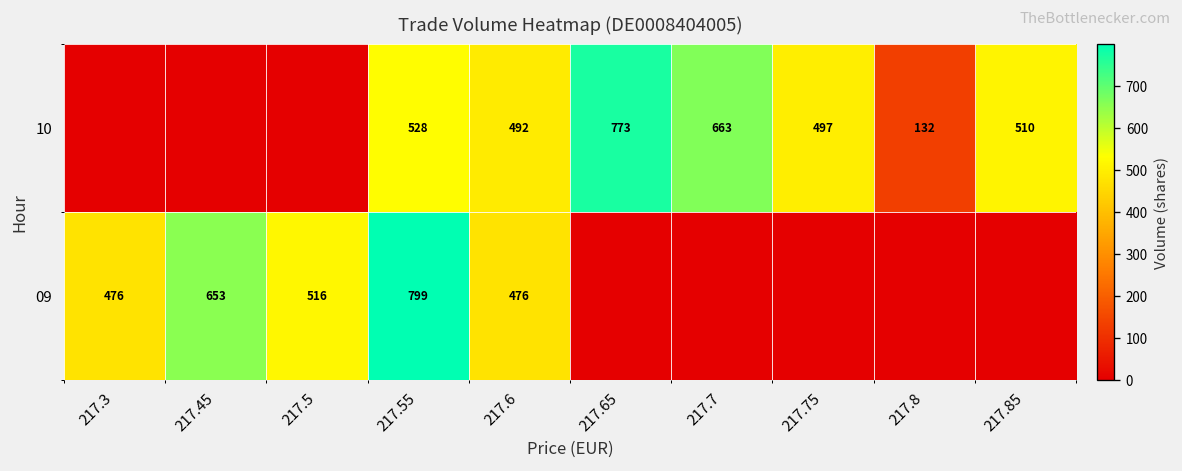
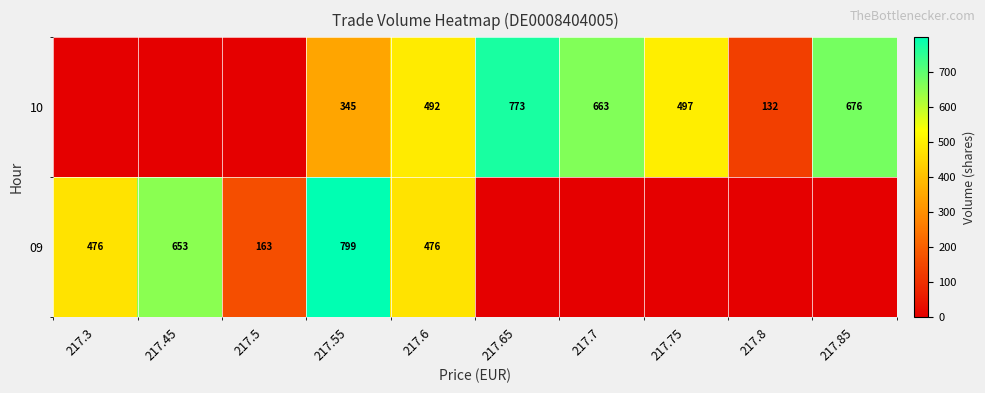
10, 217.55: 528 -> 345
10, 217.85: 510 -> 676
09, 217.5: 516 -> 163
